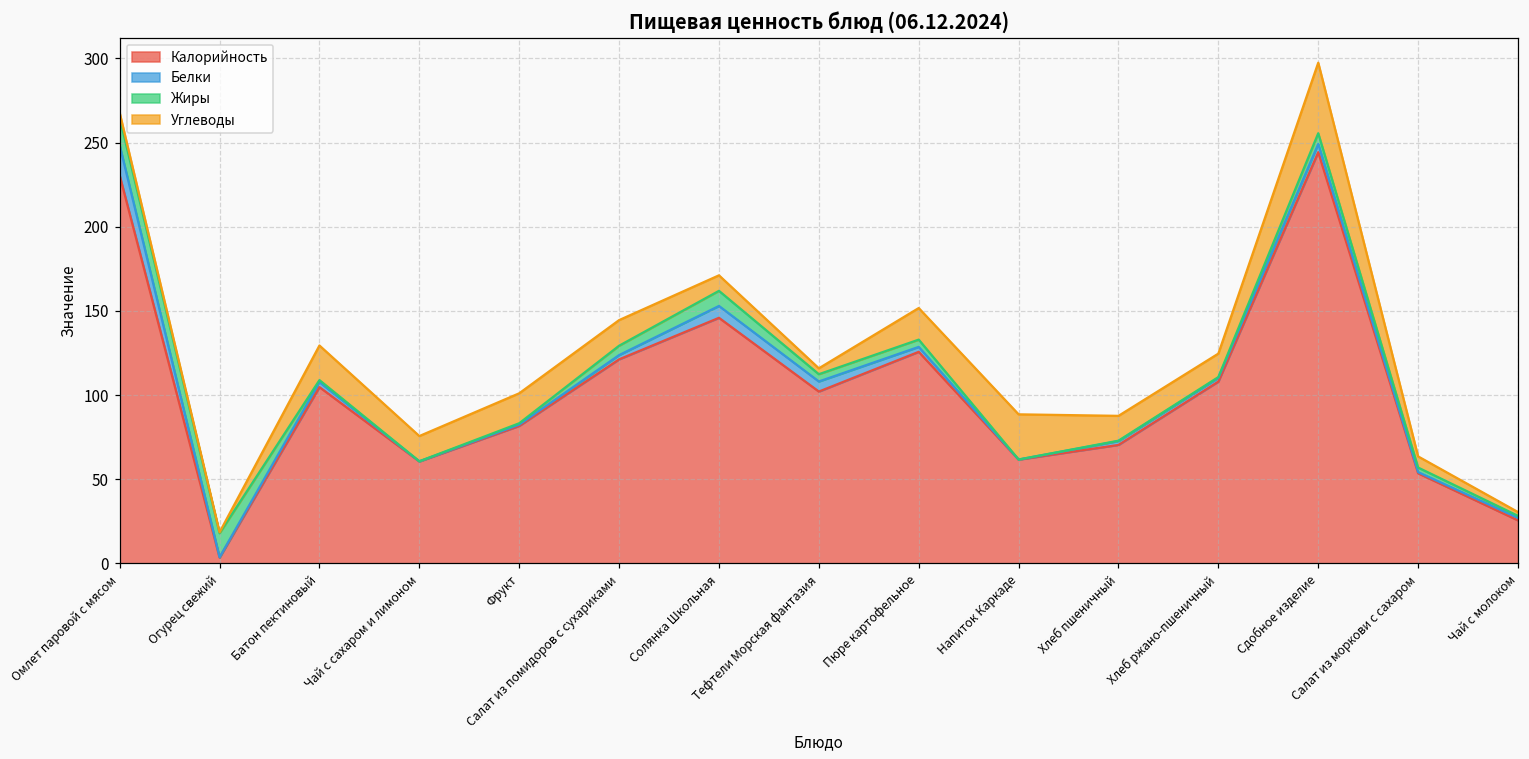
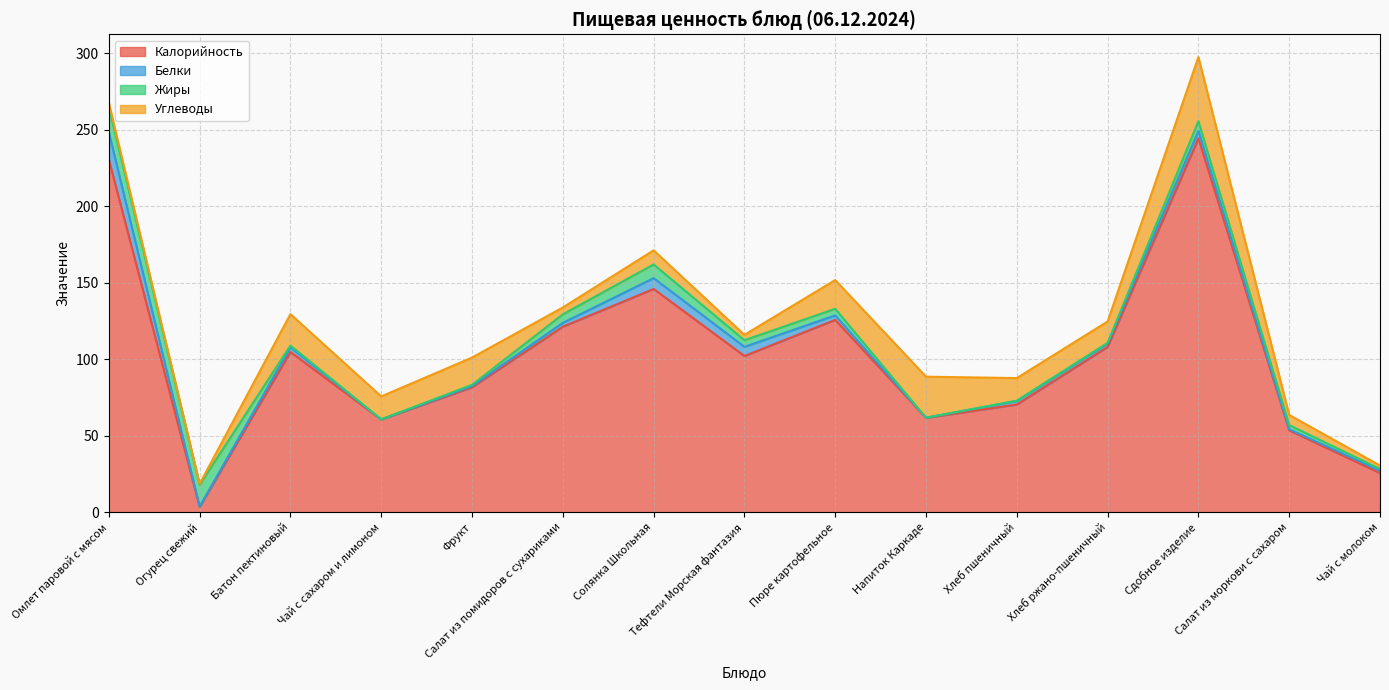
Углеводы, Салат из помидоров с сухариками: 15 -> 4
